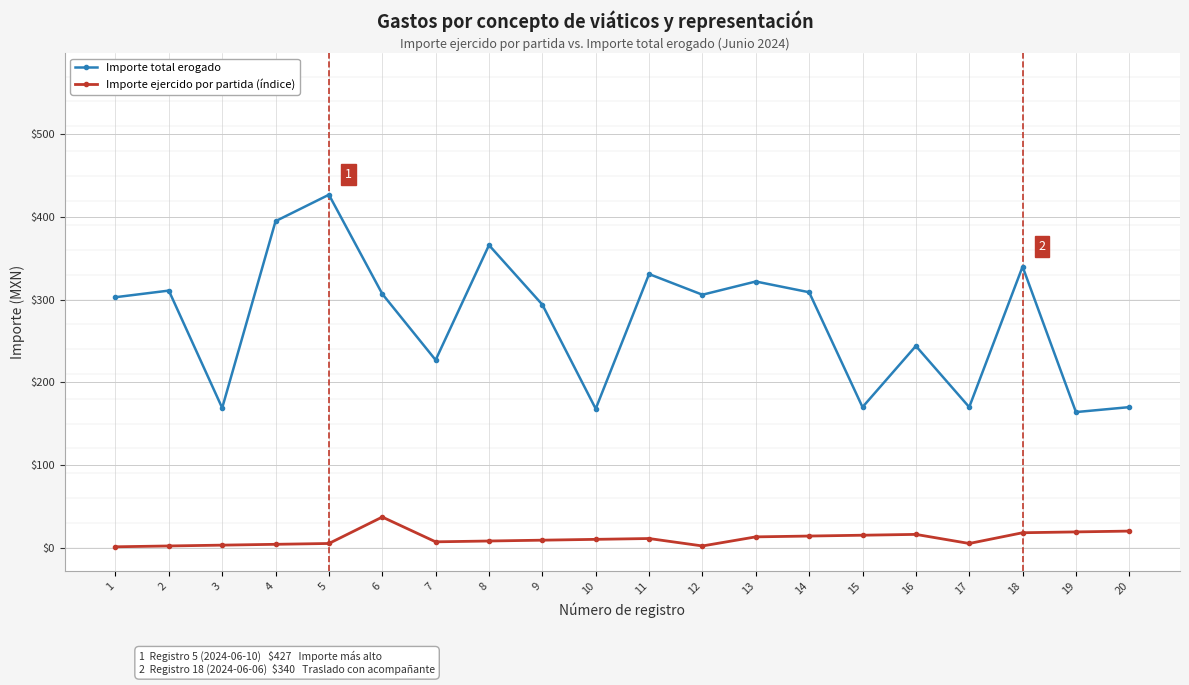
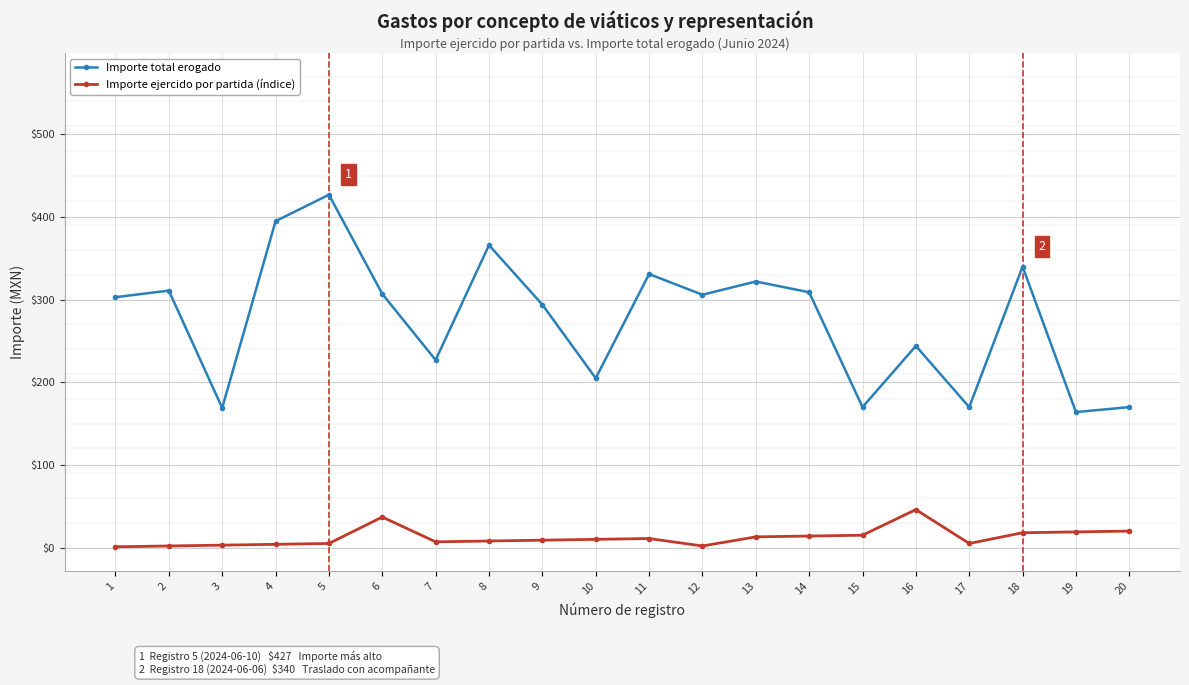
Importe total erogado, 10: $170 -> $210
Importe ejercido por partida (índice), 16: $20 -> $50
